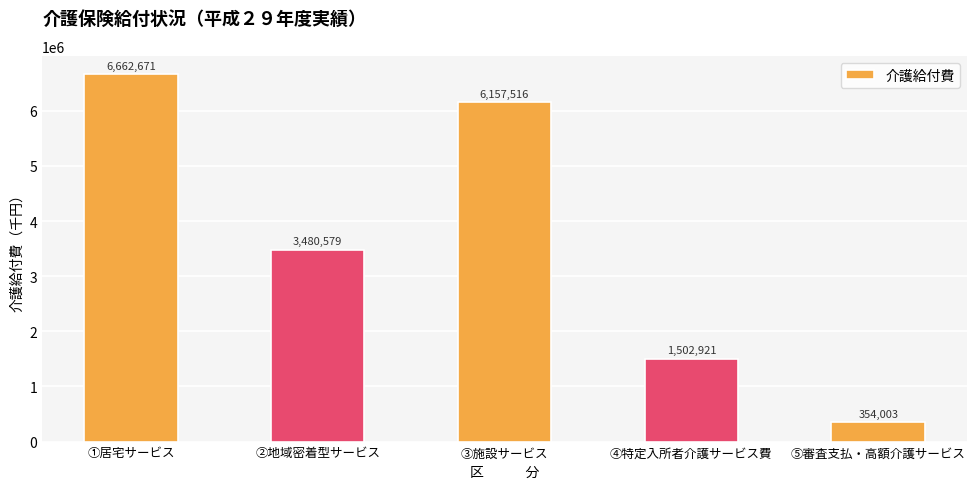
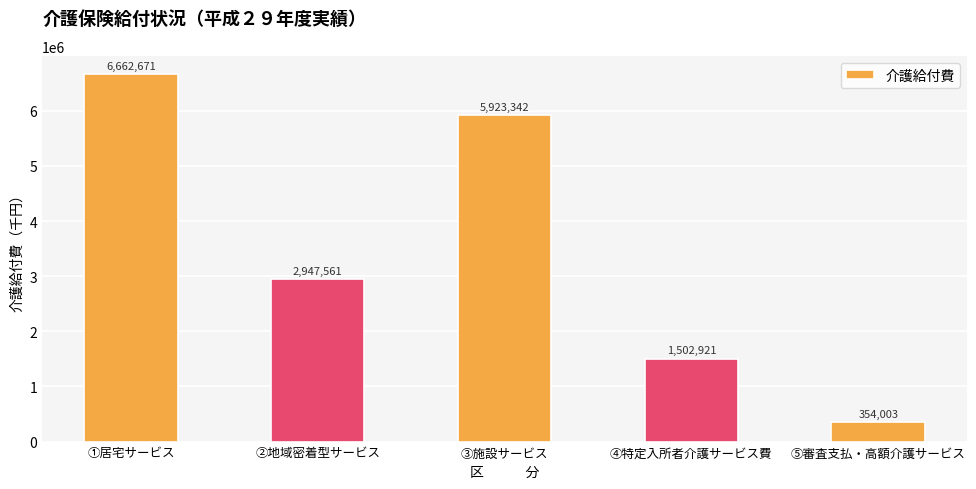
②地域密着型サービス: 3,480,579 -> 2,947,561
③施設サービス: 6,157,516 -> 5,923,342
